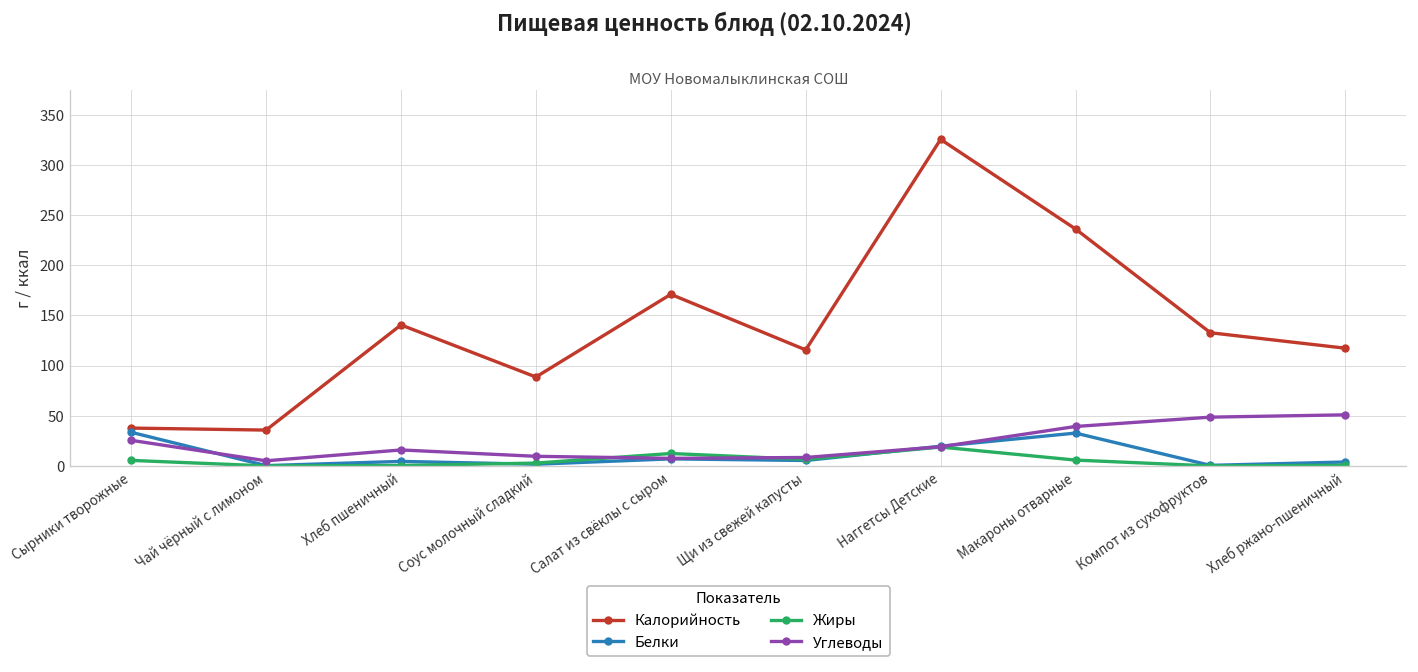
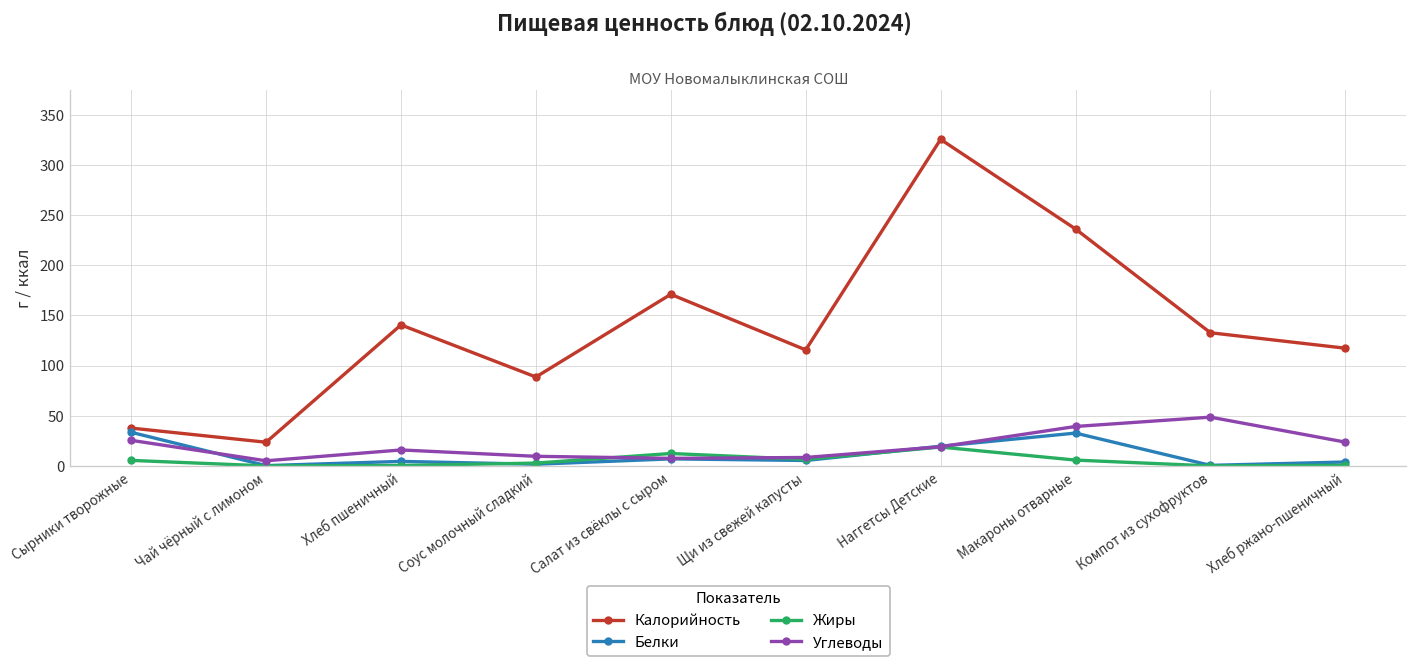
Калорийность, Чай чёрный с лимоном: 40 -> 20
Углеводы, Хлеб ржано-пшеничный: 50 -> 20
